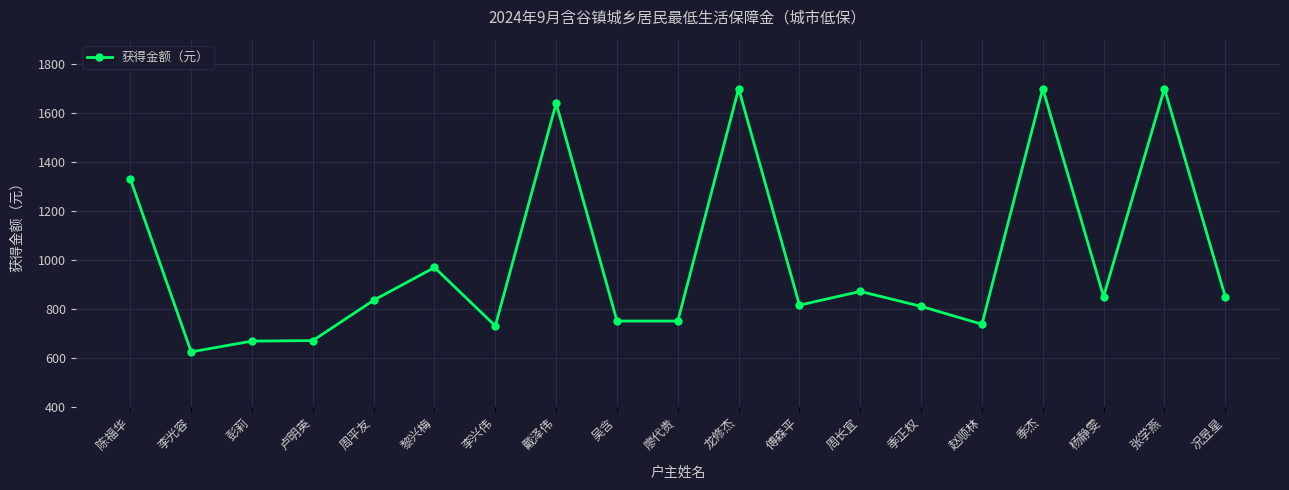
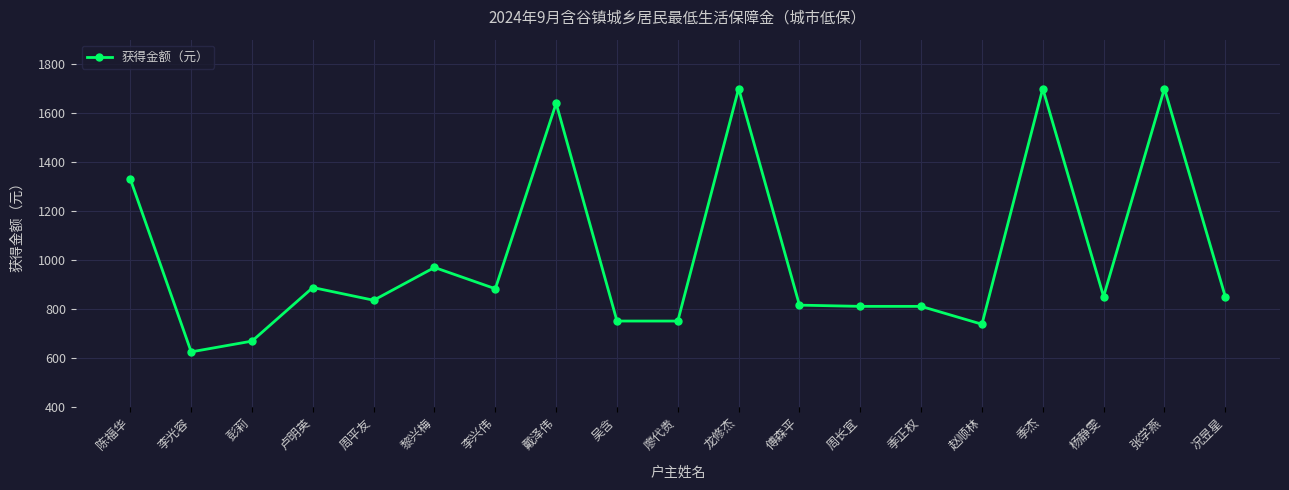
卢明英: 670 -> 890
李兴伟: 730 -> 880
周长宜: 870 -> 810
